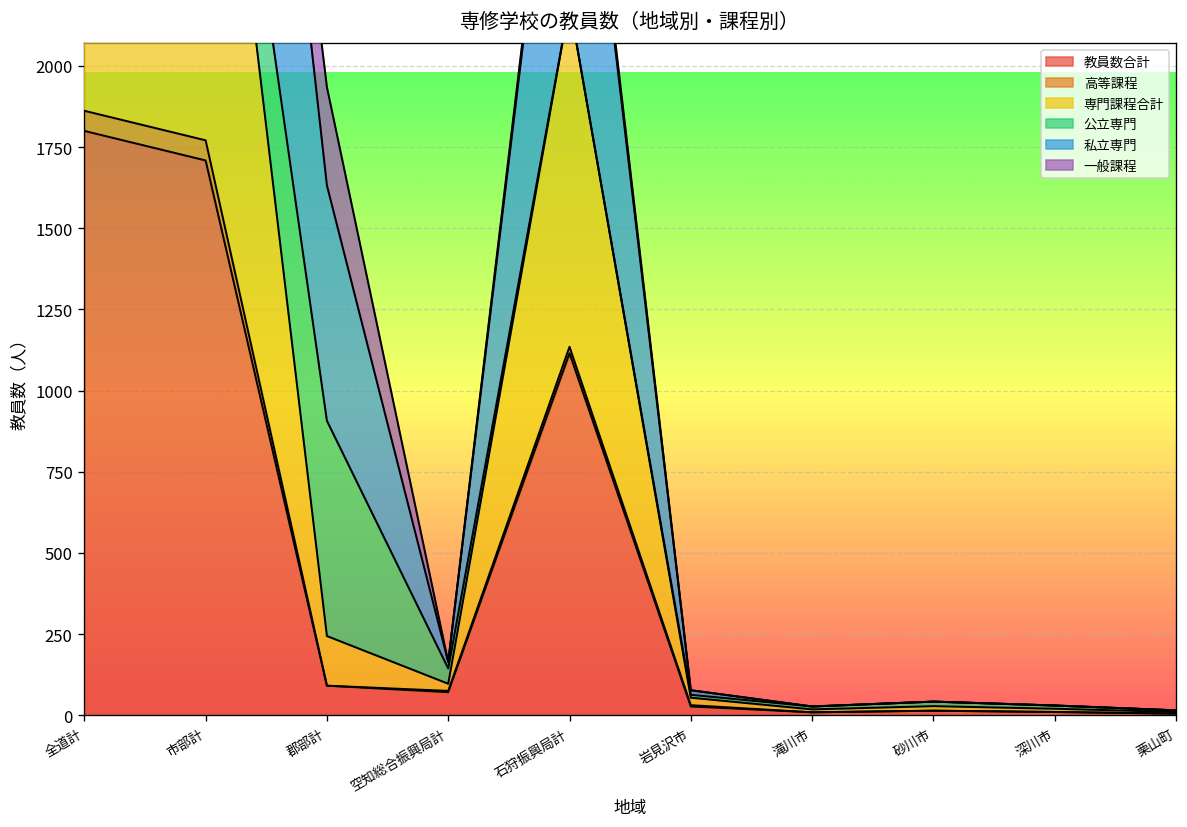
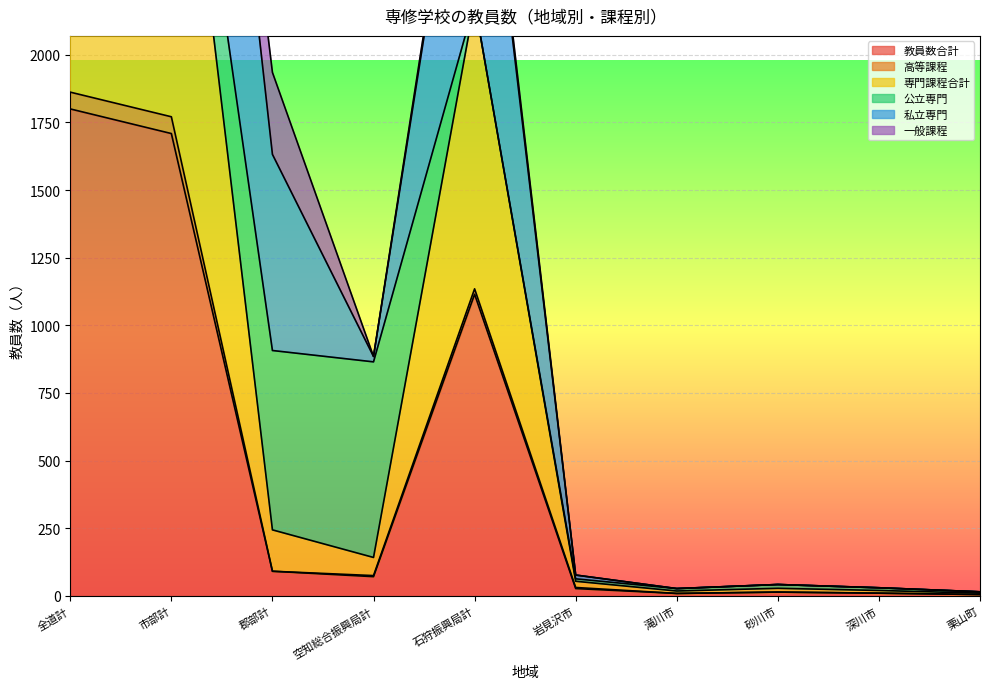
専門課程合計, 空知総合振興局計: 20 -> 70
公立専門, 空知総合振興局計: 50 -> 720
